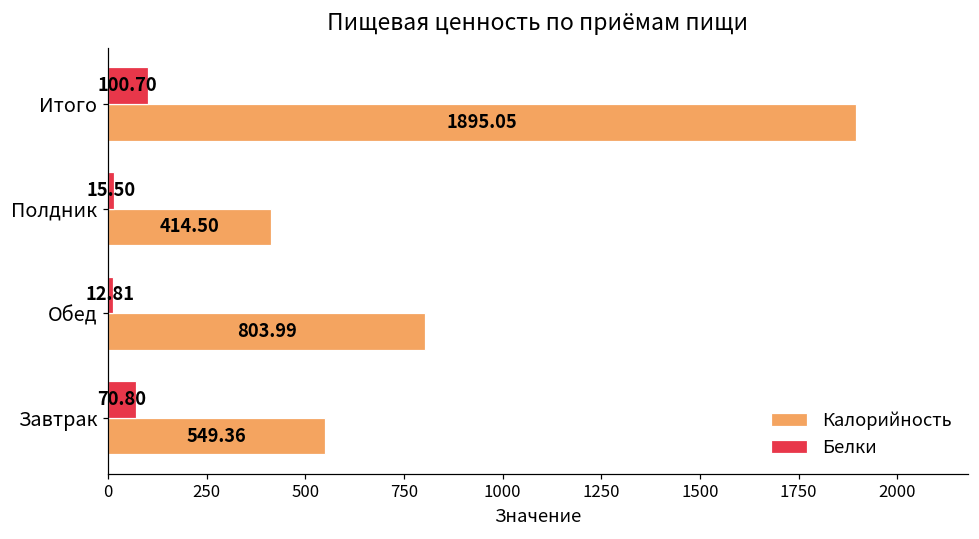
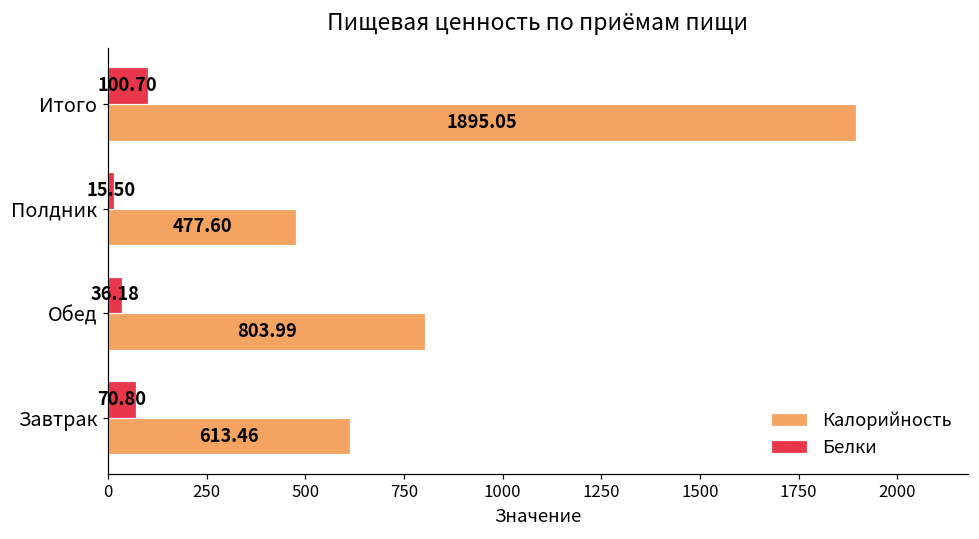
Калорийность, Полдник: 414.50 -> 477.60
Белки, Обед: 12.81 -> 36.18
Калорийность, Завтрак: 549.36 -> 613.46
